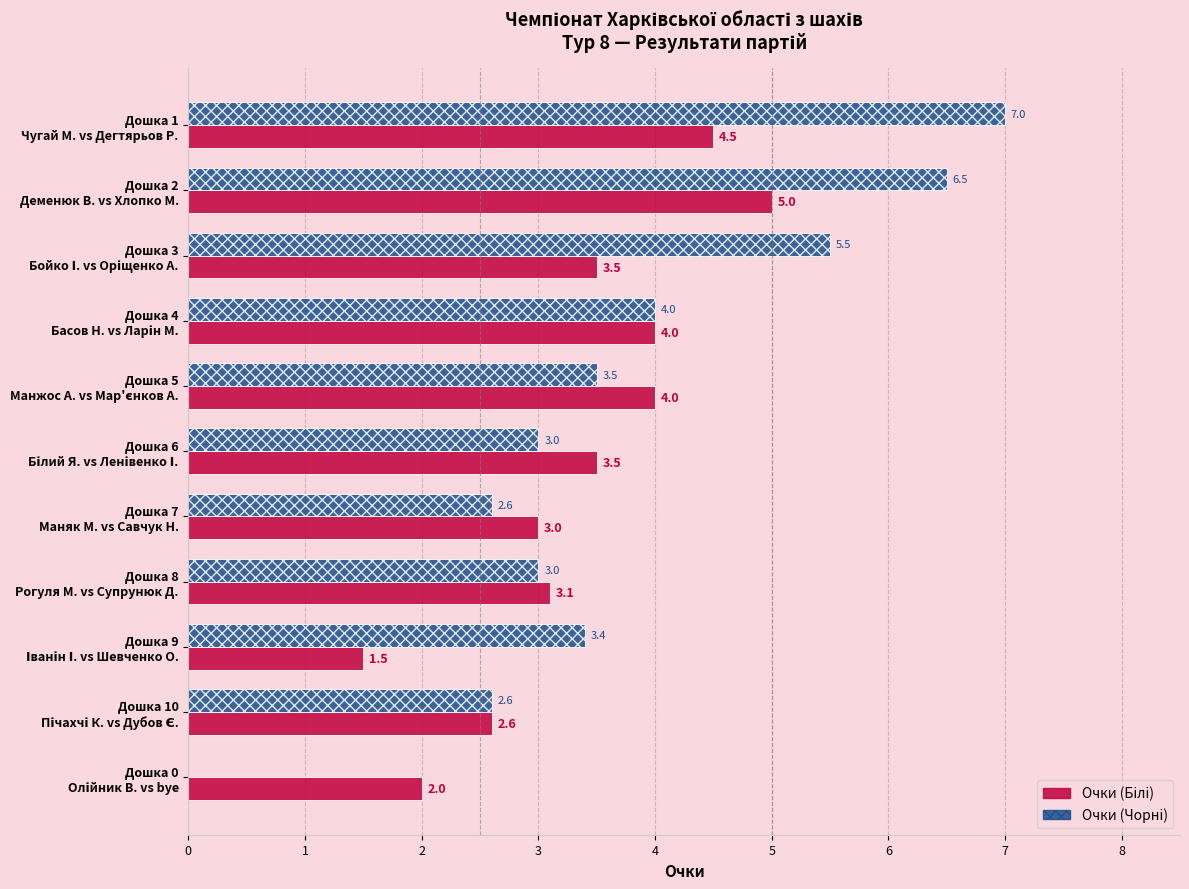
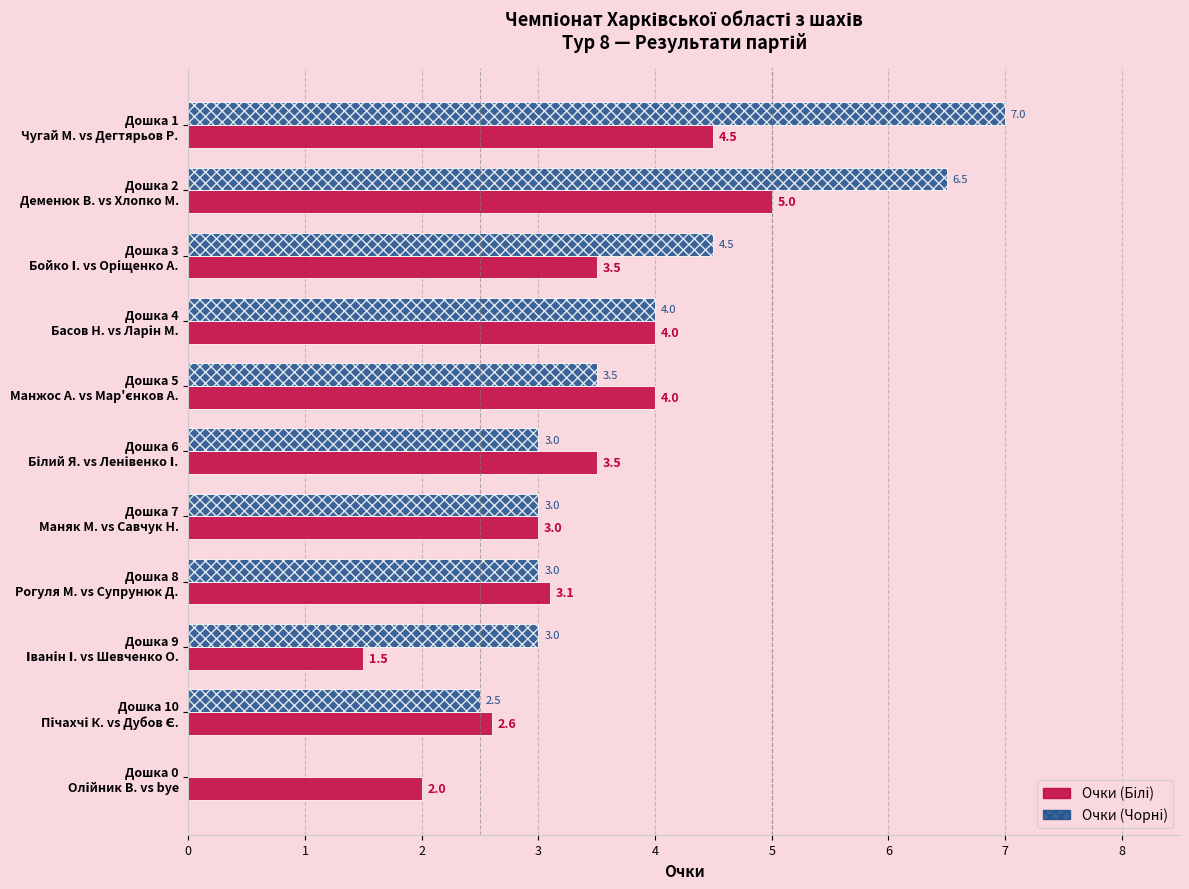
Очки (Чорні), Дошка 3 Бойко І. vs Оріщенко А.: 5.5 -> 4.5
Очки (Чорні), Дошка 7 Маняк М. vs Савчук Н.: 2.6 -> 3.0
Очки (Чорні), Дошка 9 Іванін І. vs Шевченко О.: 3.4 -> 3.0
Очки (Чорні), Дошка 10 Пічахчі К. vs Дубов Є.: 2.6 -> 2.5
